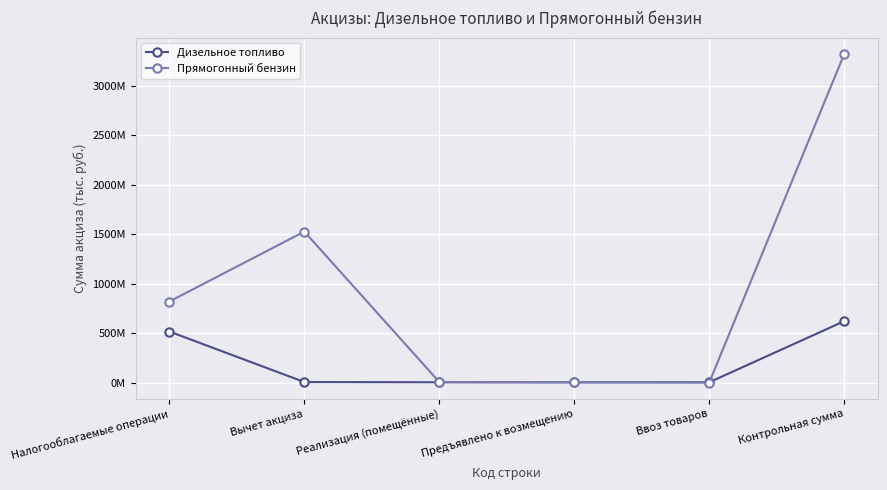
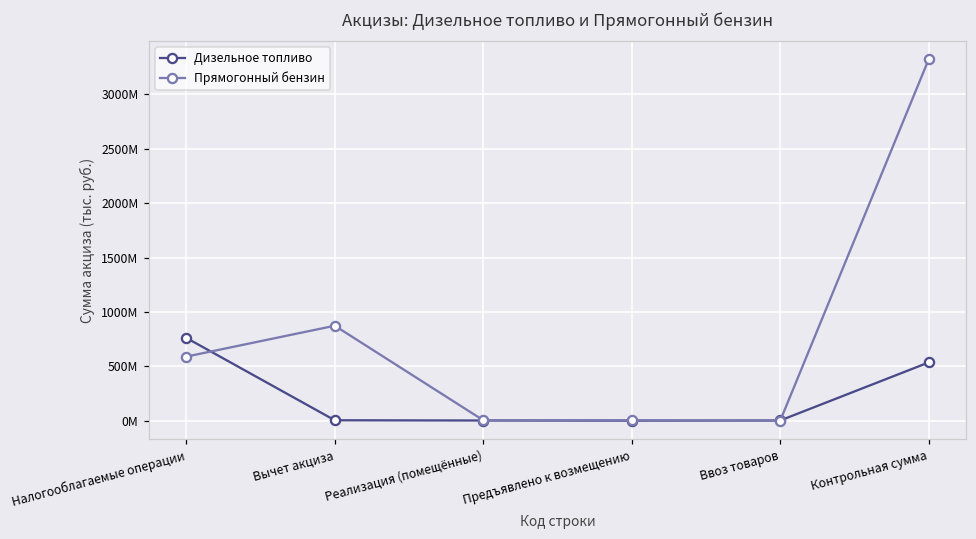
Дизельное топливо, Налогооблагаемые операции: 500М -> 800М
Прямогонный бензин, Налогооблагаемые операции: 800М -> 600М
Прямогонный бензин, Вычет акциза: 1500М -> 900М
Дизельное топливо, Контрольная сумма: 600М -> 500М
